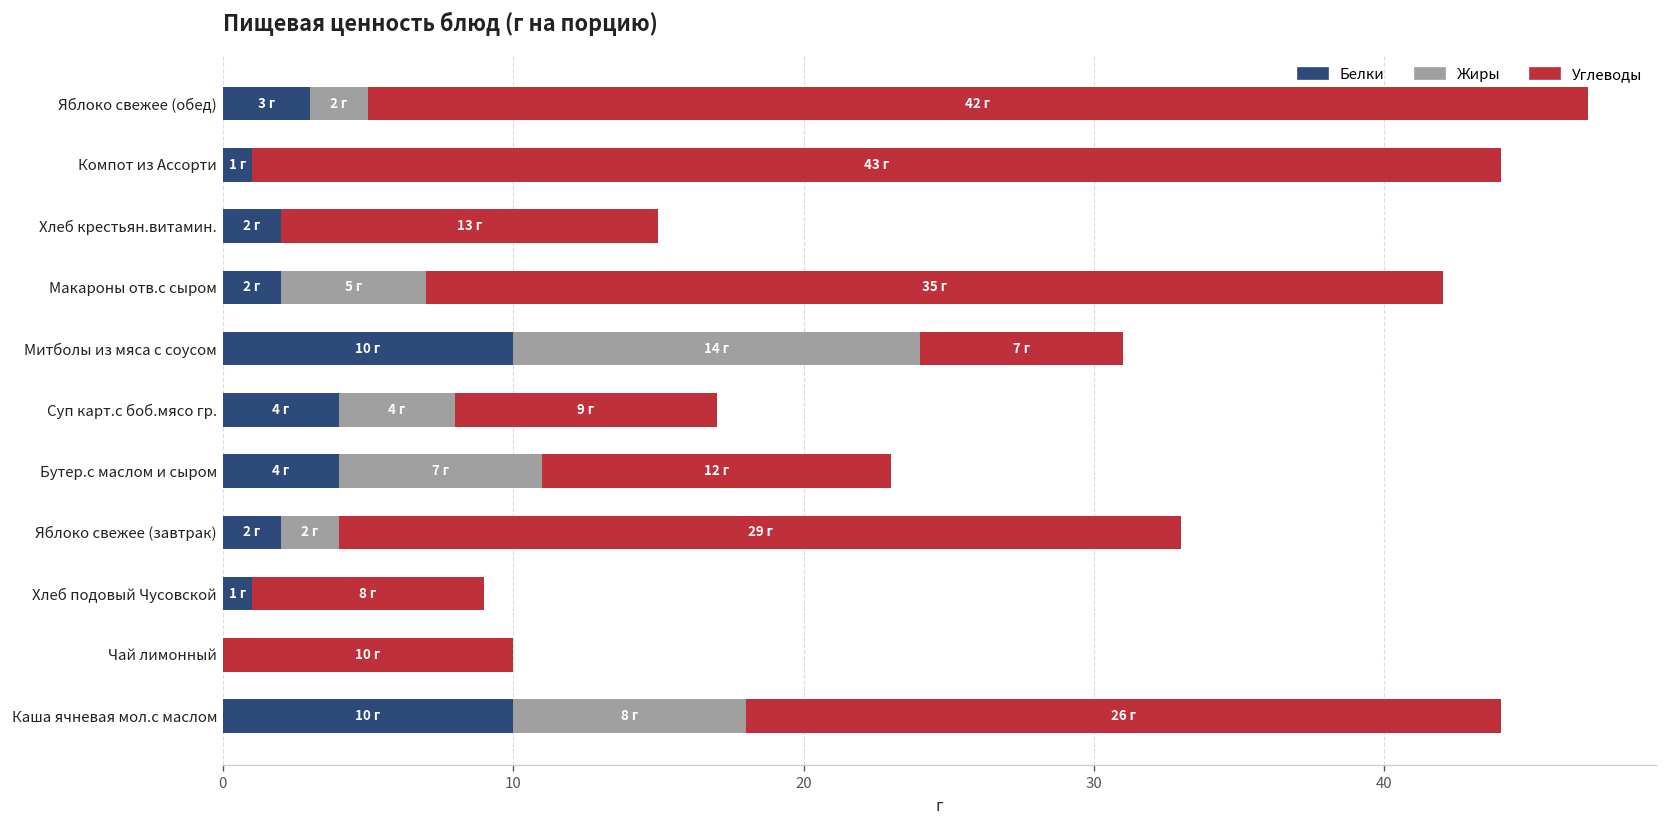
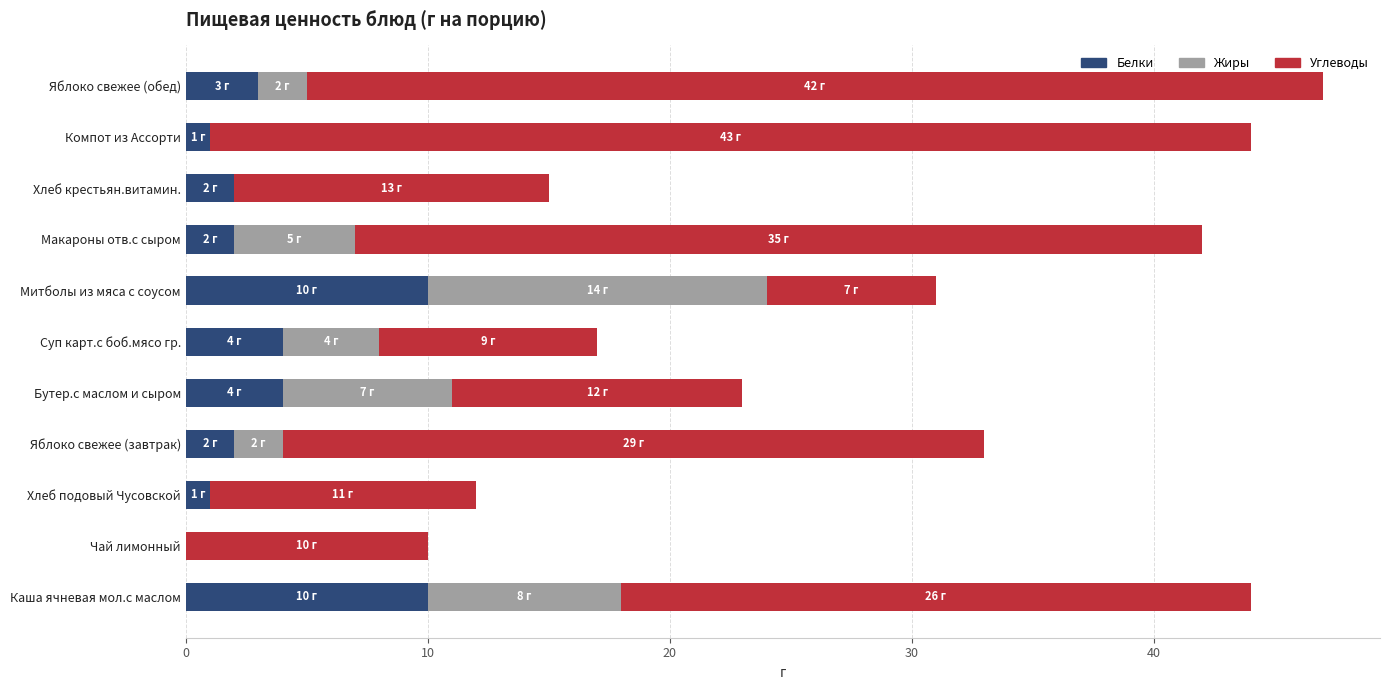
Углеводы, Хлеб подовый Чусовской: 8 -> 11
